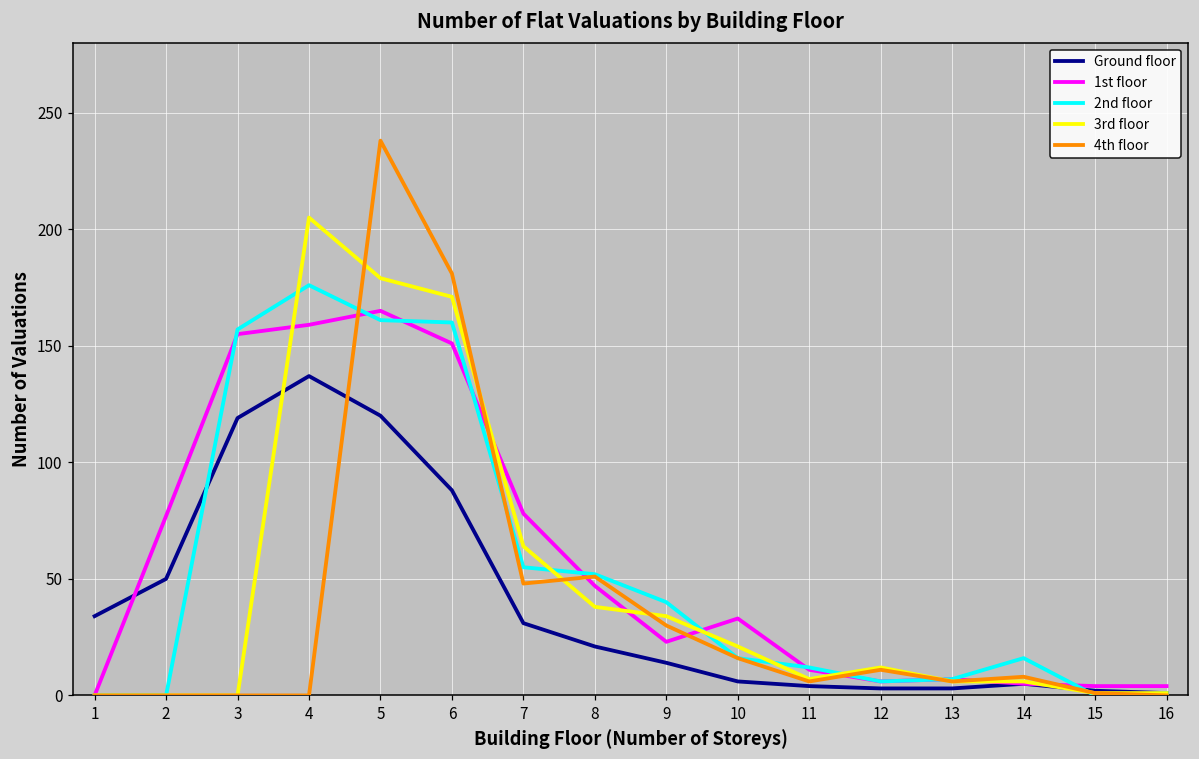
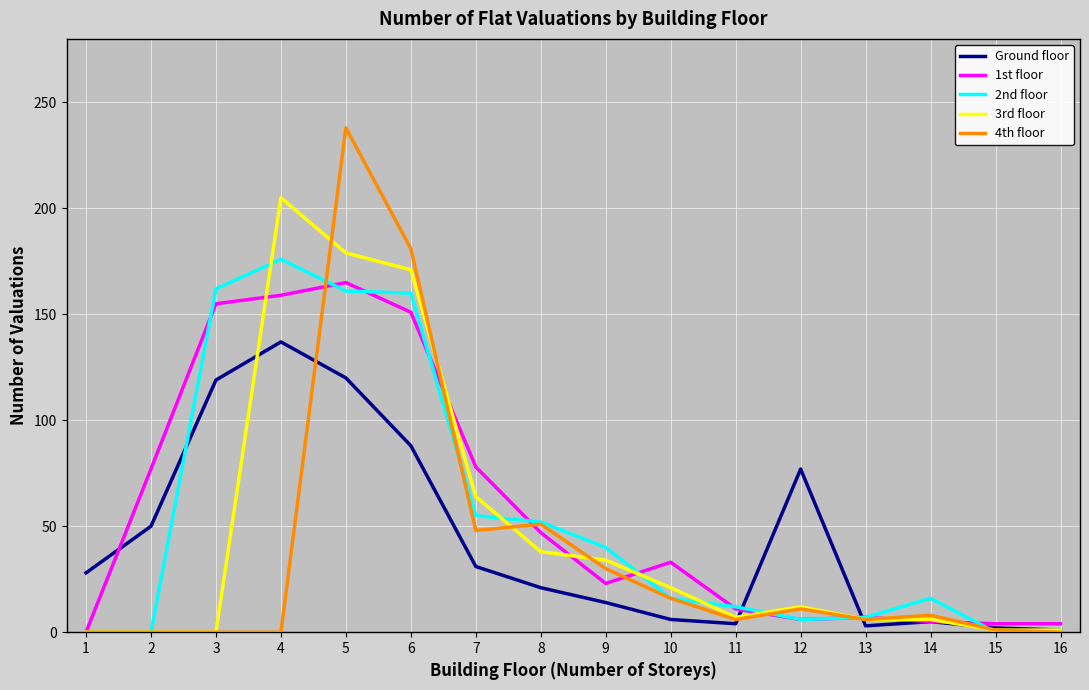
Ground floor, 1: 34 -> 28
2nd floor, 3: 157 -> 162
Ground floor, 12: 3 -> 77
